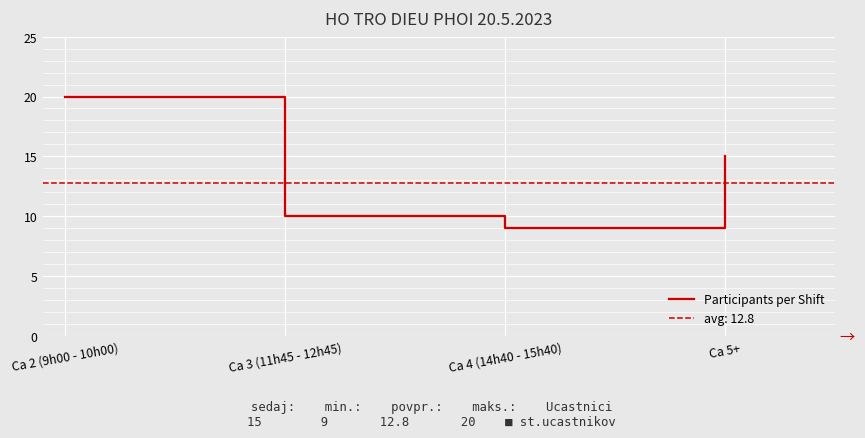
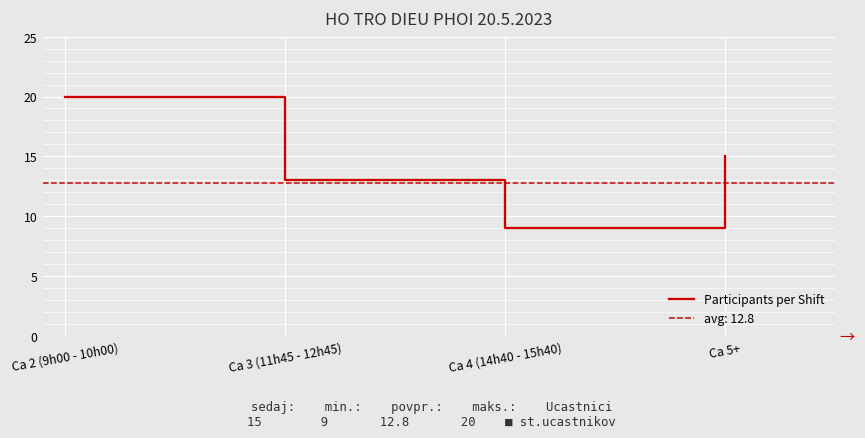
Ca 3 (11h45 - 12h45): 10 -> 13
